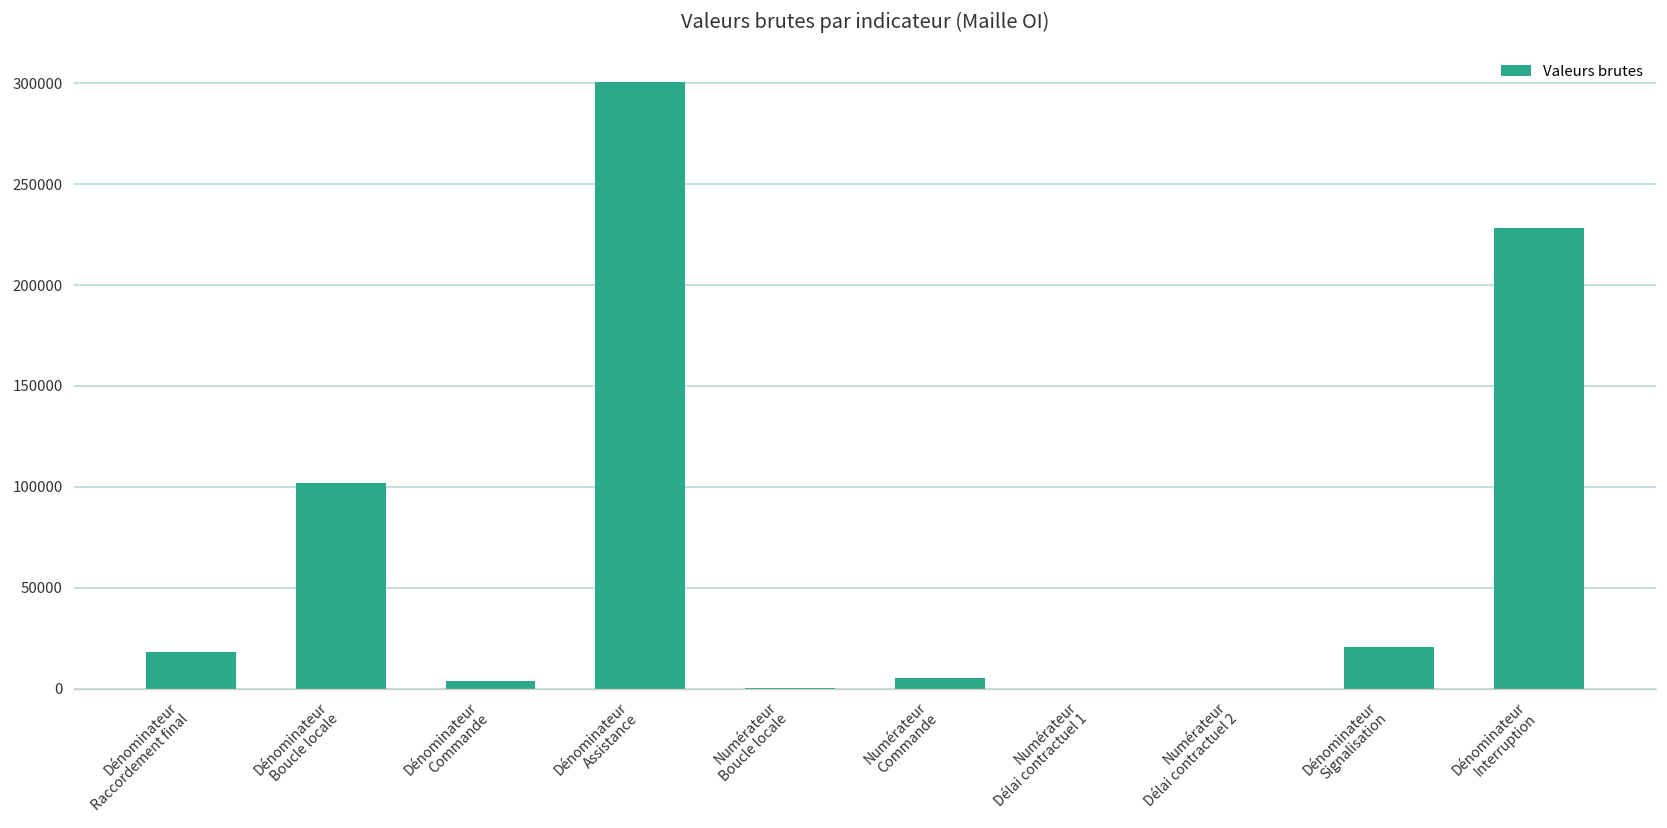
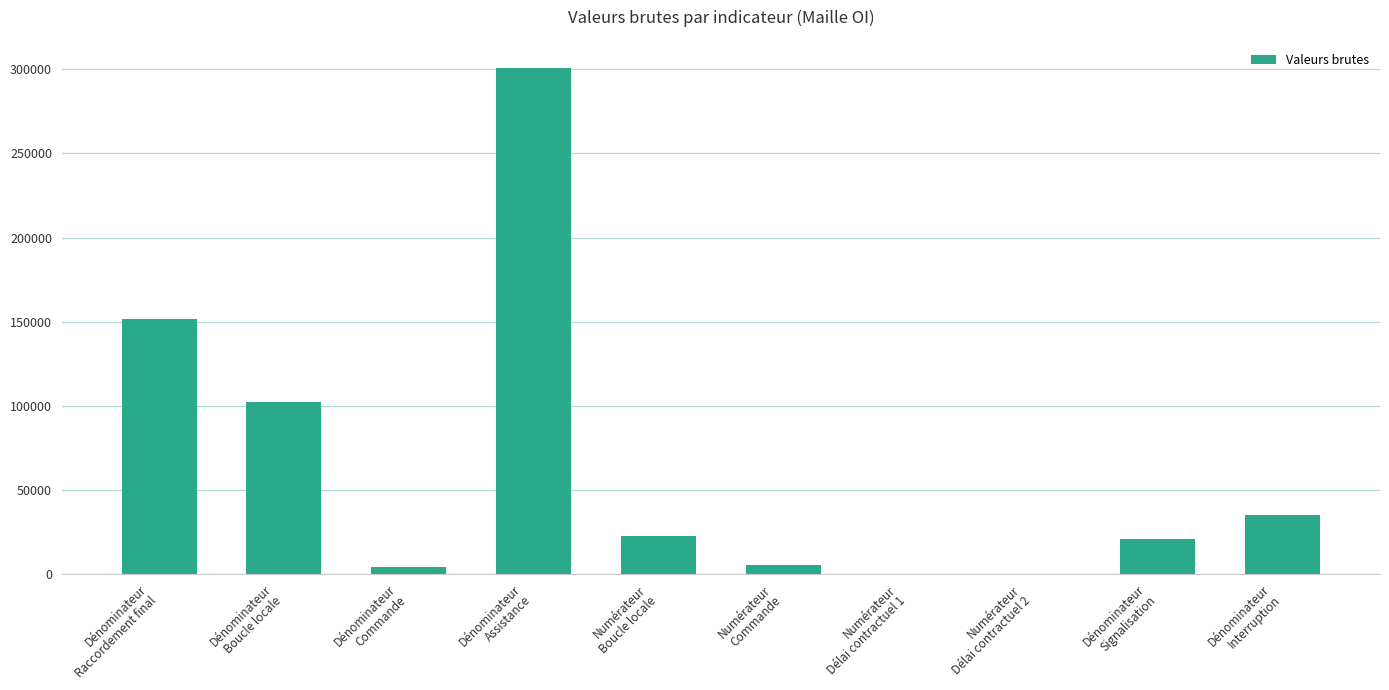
Dénominateur Raccordement final: 18000 -> 151000
Numérateur Boucle locale: 0 -> 22000
Dénominateur Interruption: 228000 -> 35000
